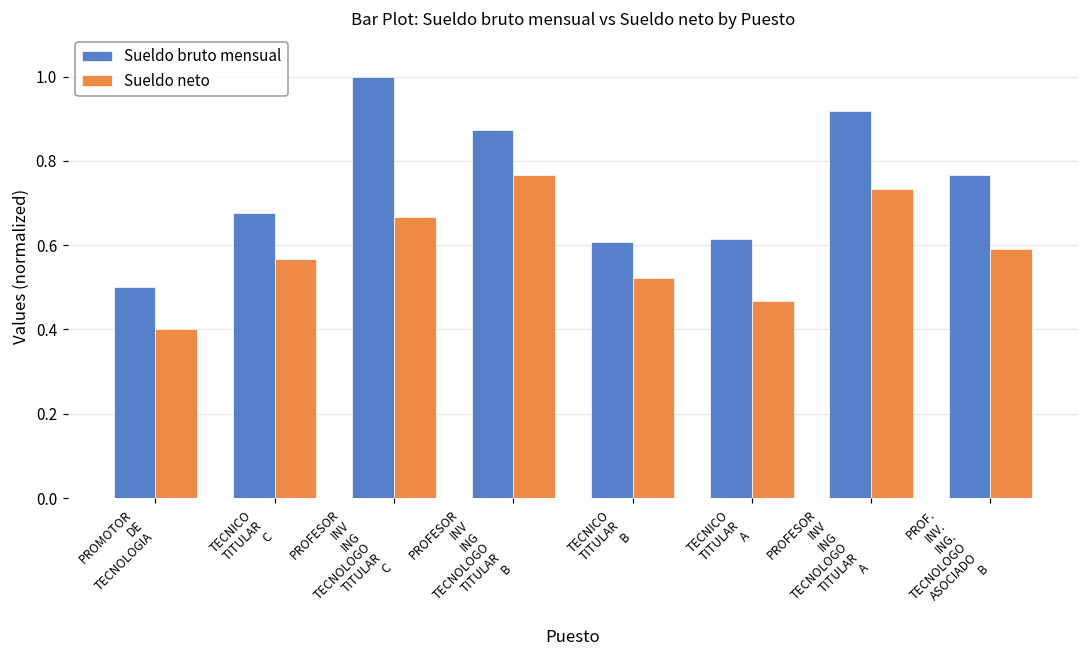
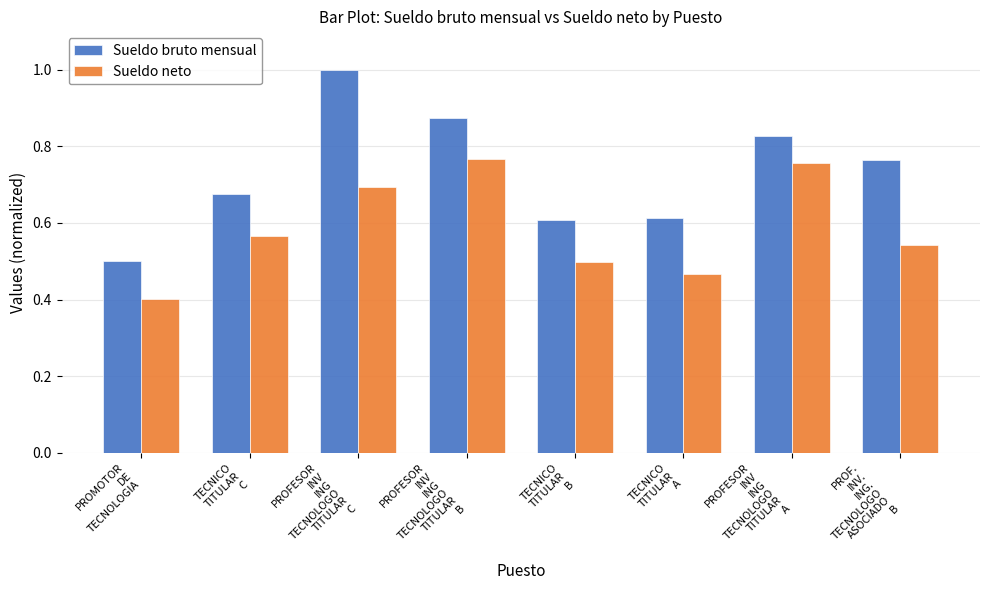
Sueldo neto, PROFESOR INV ING TECNOLOGO TITULAR C: 0.67 -> 0.70
Sueldo neto, TECNICO TITULAR B: 0.52 -> 0.50
Sueldo bruto mensual, PROFESOR INV ING TECNOLOGO TITULAR A: 0.92 -> 0.83
Sueldo neto, PROFESOR INV ING TECNOLOGO TITULAR A: 0.73 -> 0.76
Sueldo neto, PROF. INV. ING. TECNOLOGO ASOCIADO B: 0.59 -> 0.54
